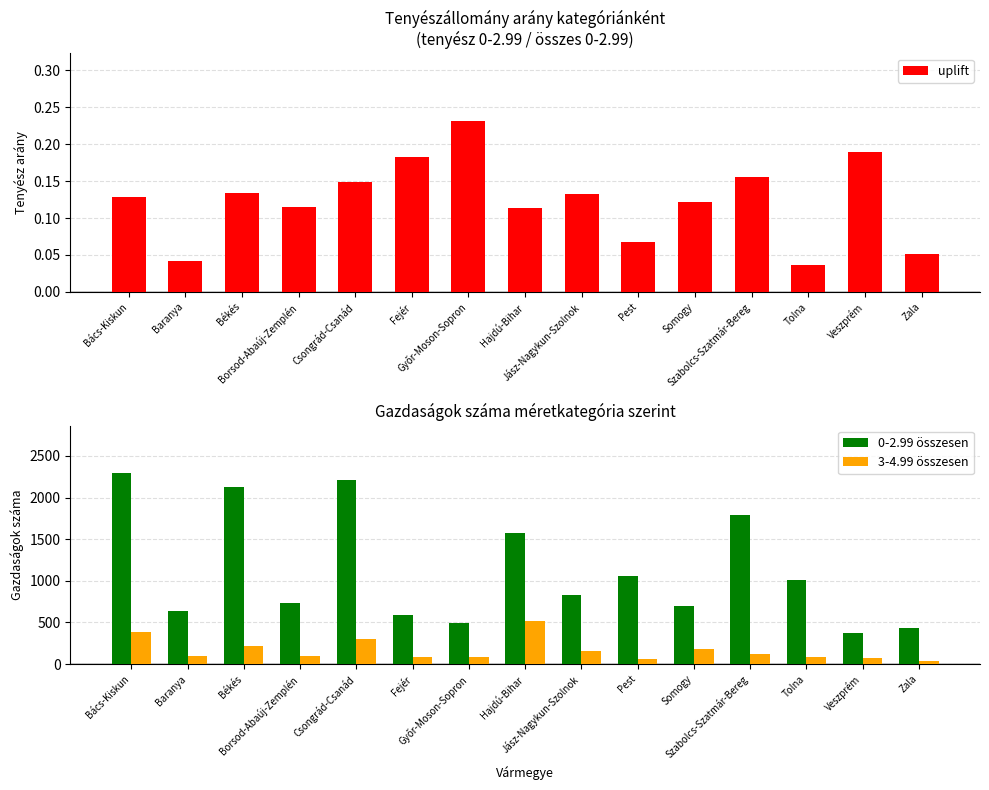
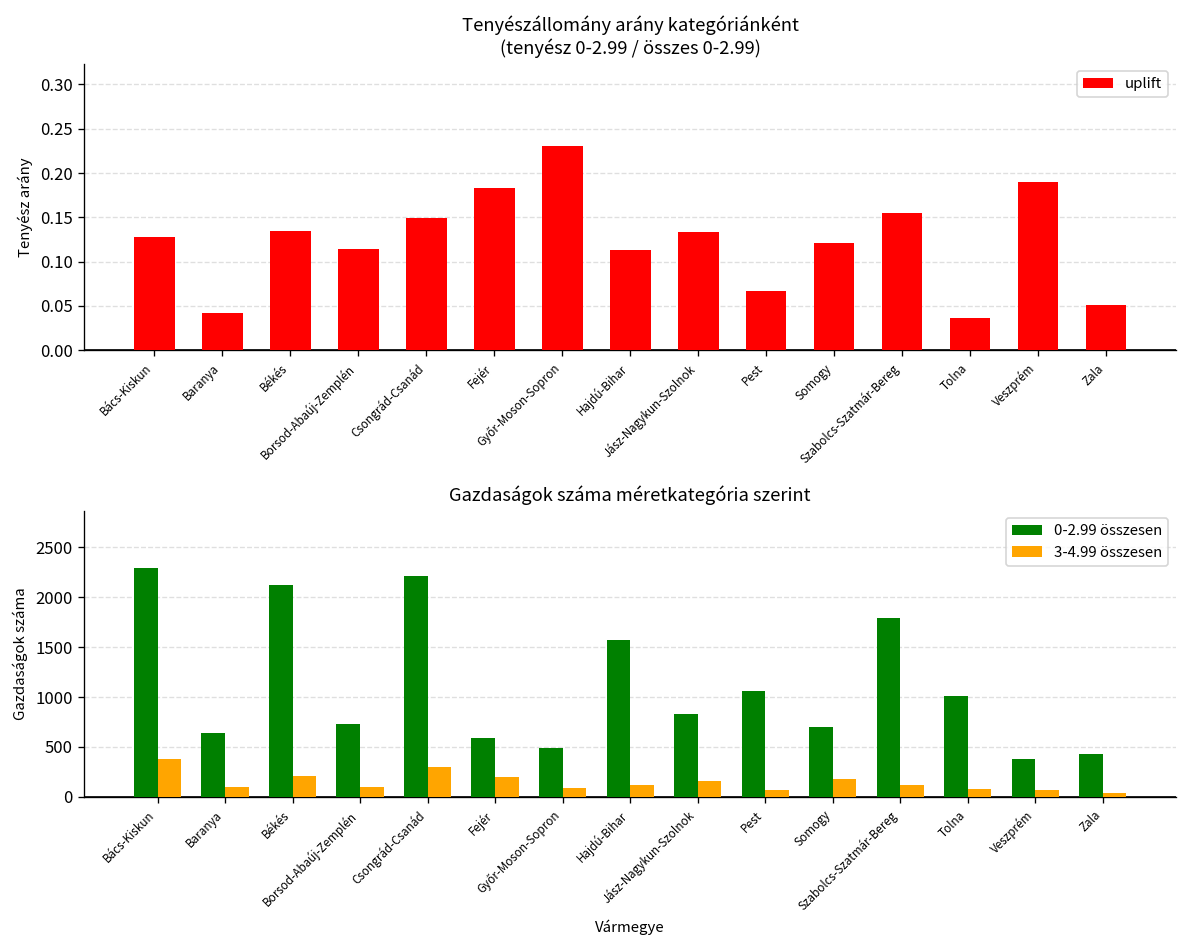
Gazdaságok száma méretkategória szerint, 3-4.99 összesen, Fejér: 100 -> 200
Gazdaságok száma méretkategória szerint, 3-4.99 összesen, Hajdú-Bihar: 500 -> 100
